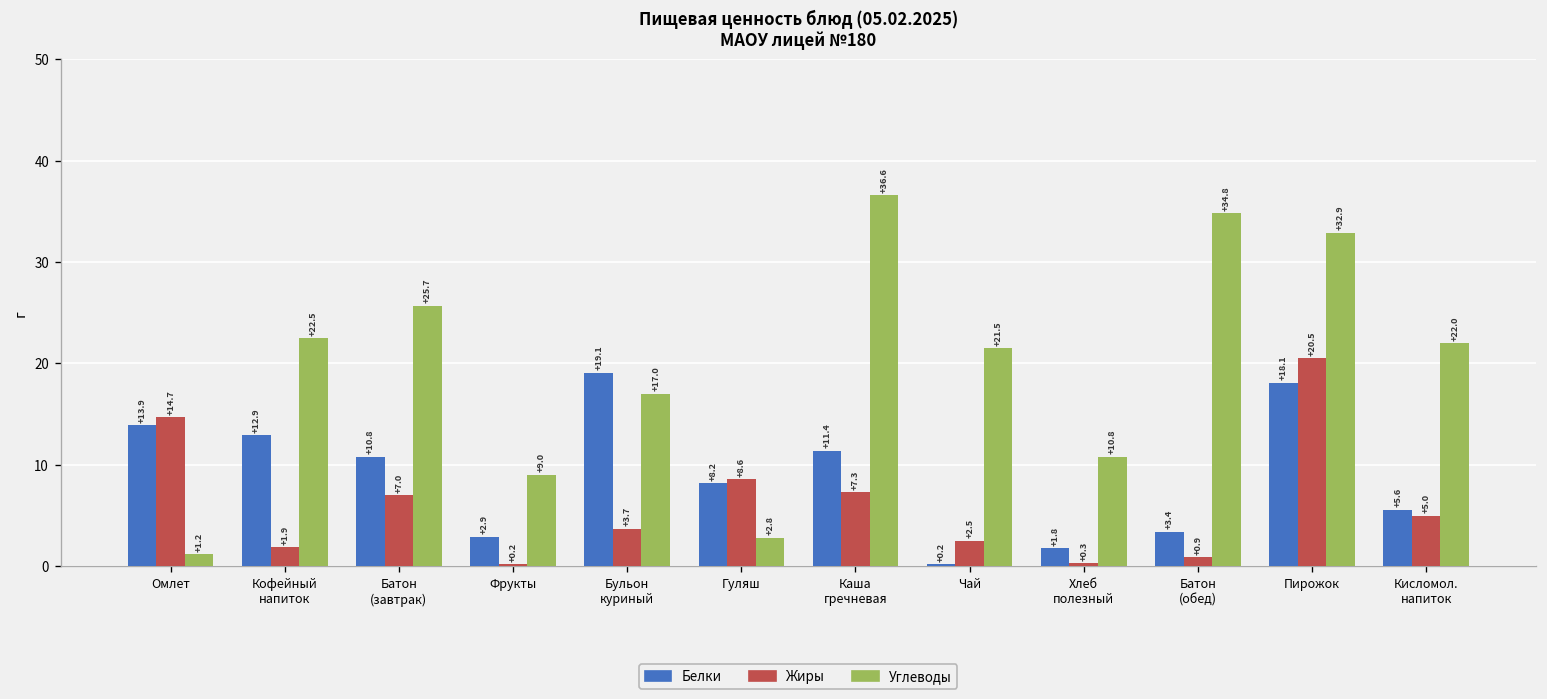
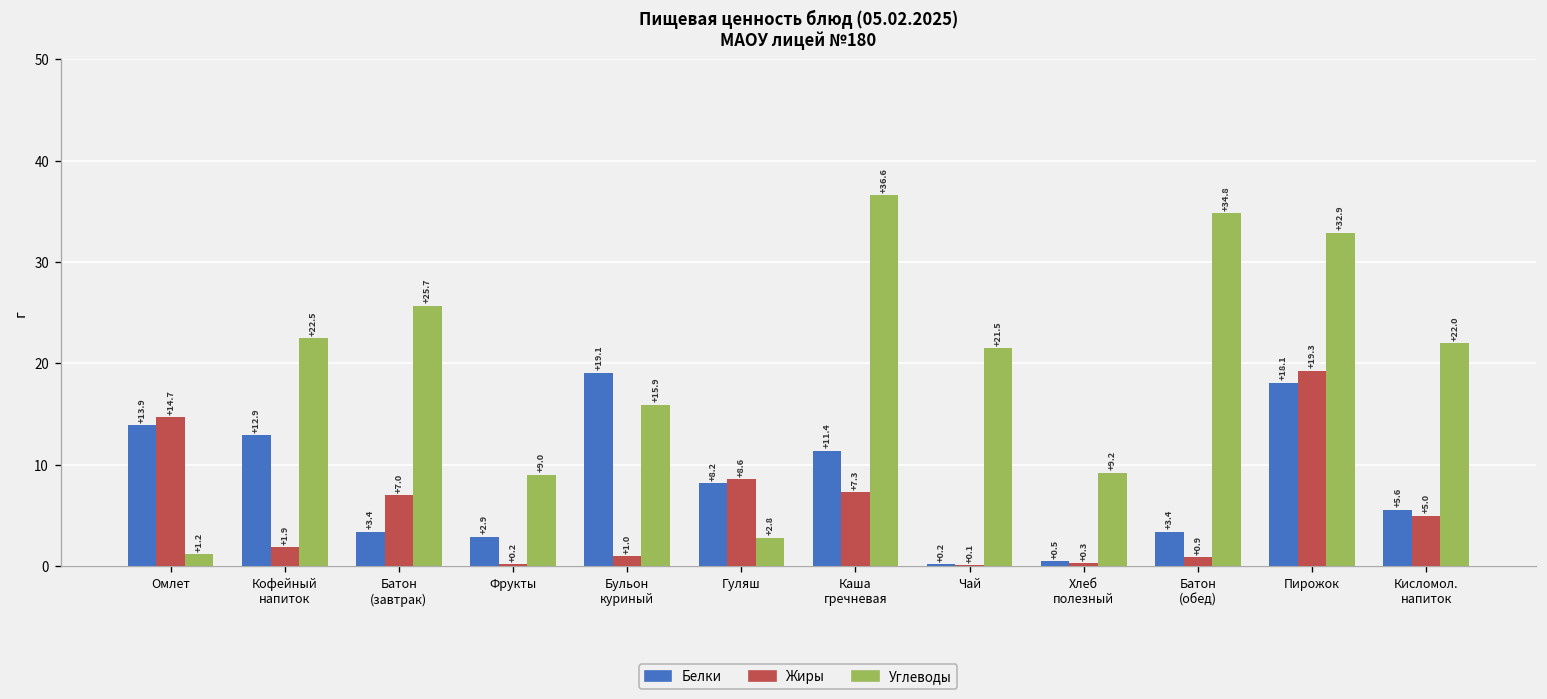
Белки, Батон (завтрак): +10.8 -> +3.4
Жиры, Бульон куриный: +3.7 -> +1.0
Углеводы, Бульон куриный: +17.0 -> +15.9
Жиры, Чай: +2.5 -> +0.1
Белки, Хлеб полезный: +1.8 -> +0.5
Углеводы, Хлеб полезный: +10.8 -> +9.2
Жиры, Пирожок: +20.5 -> +19.3
